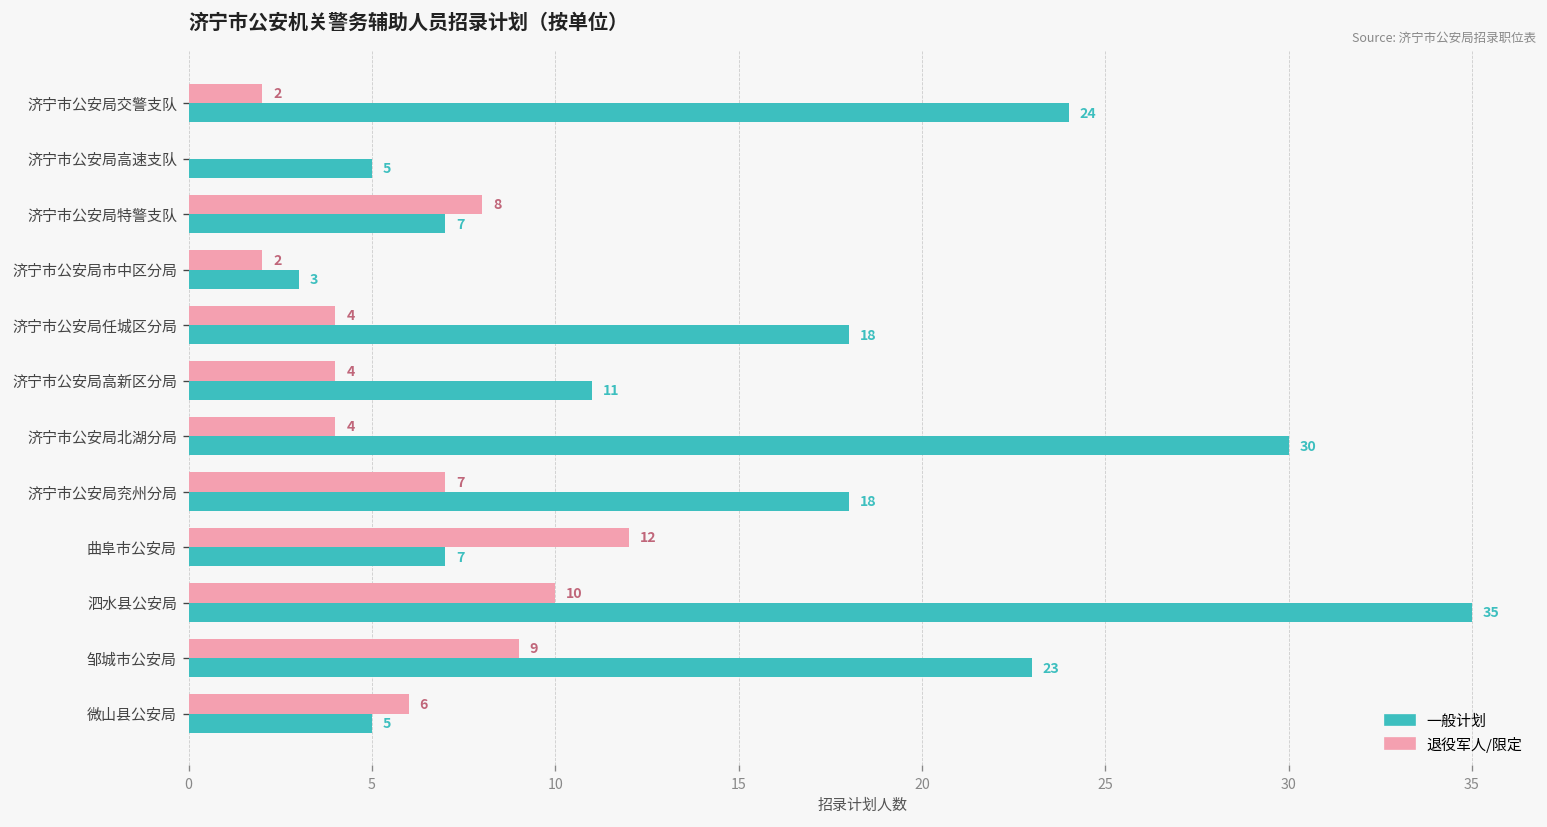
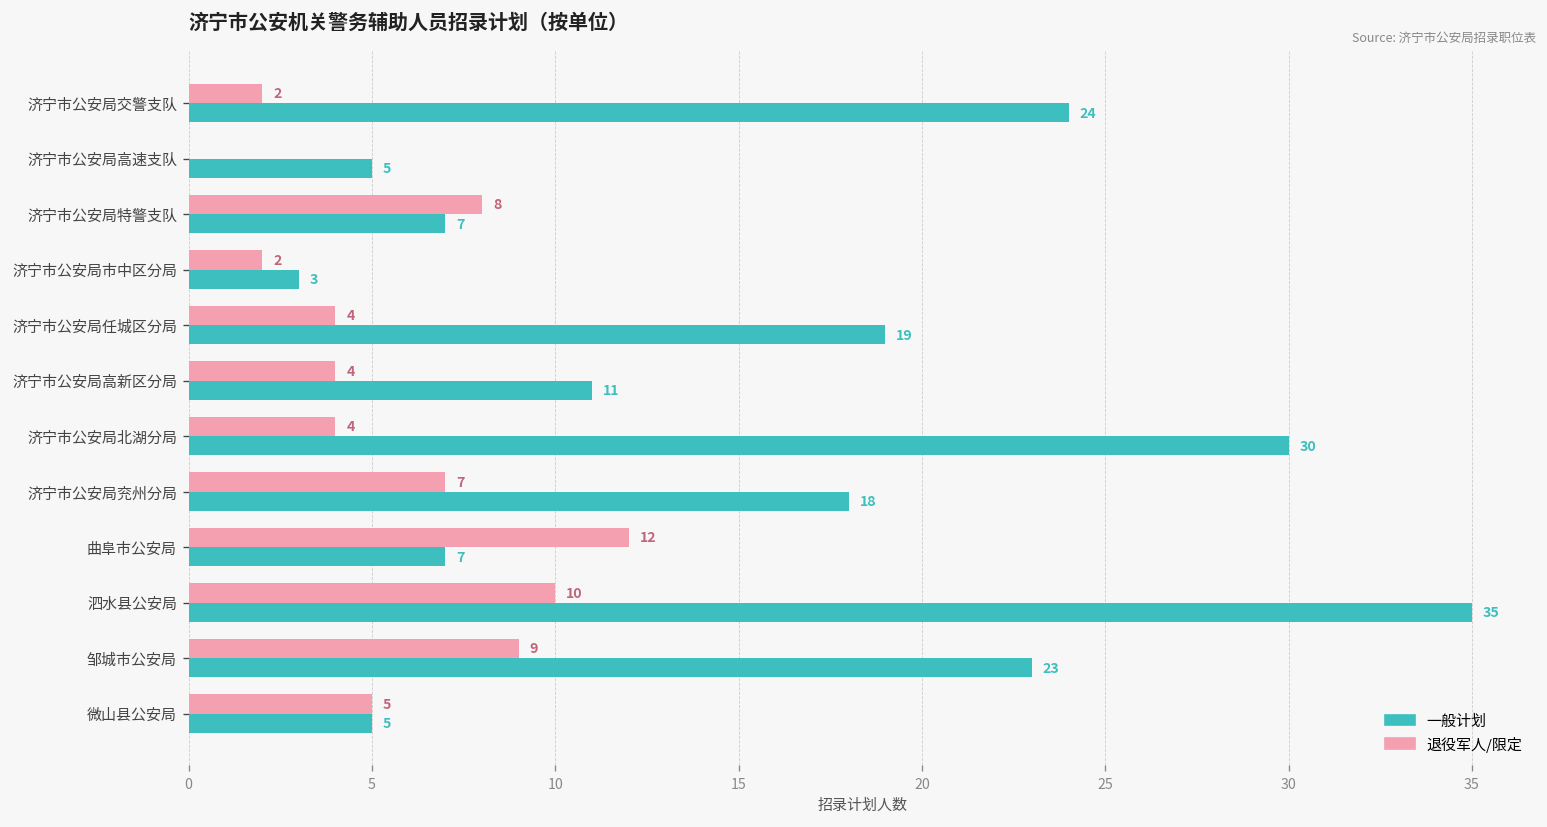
一般计划, 济宁市公安局任城区分局: 18 -> 19
退役军人/限定, 微山县公安局: 6 -> 5
